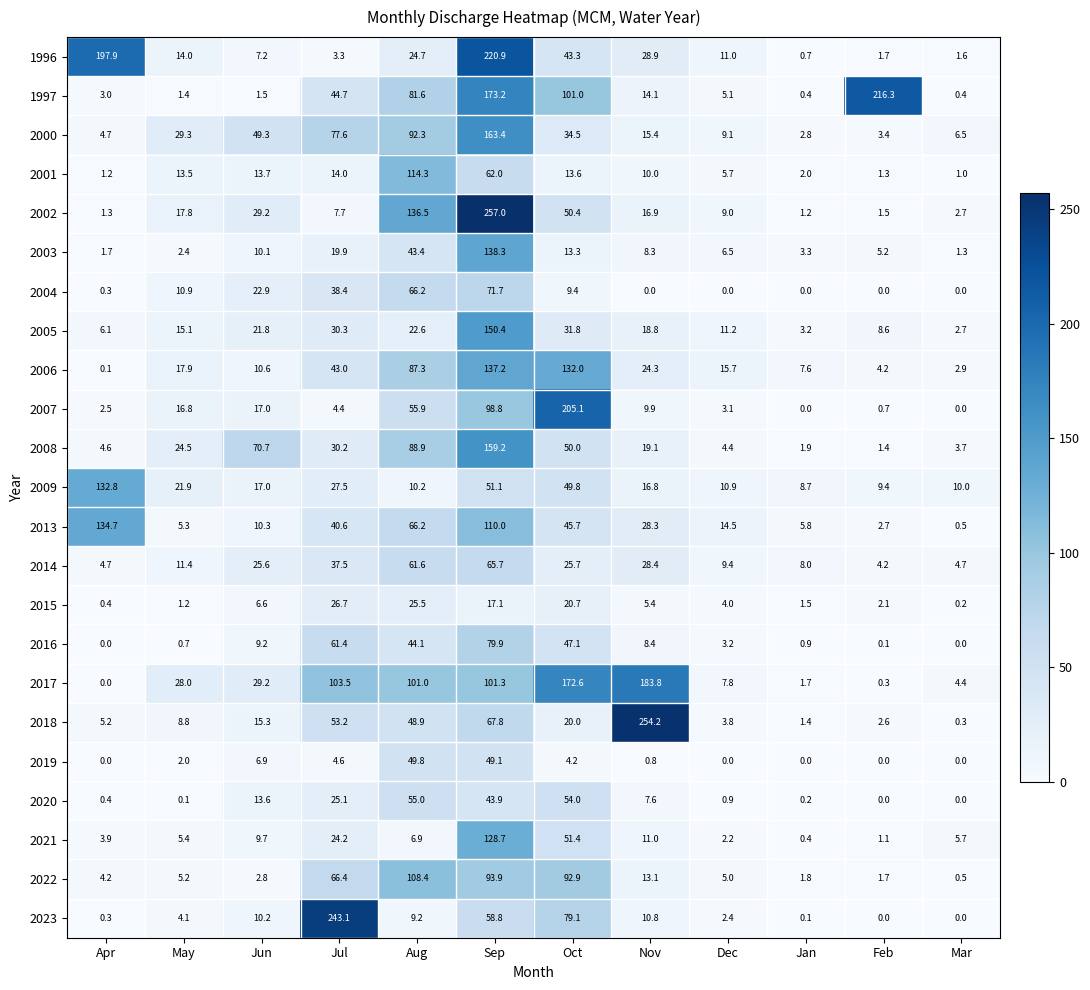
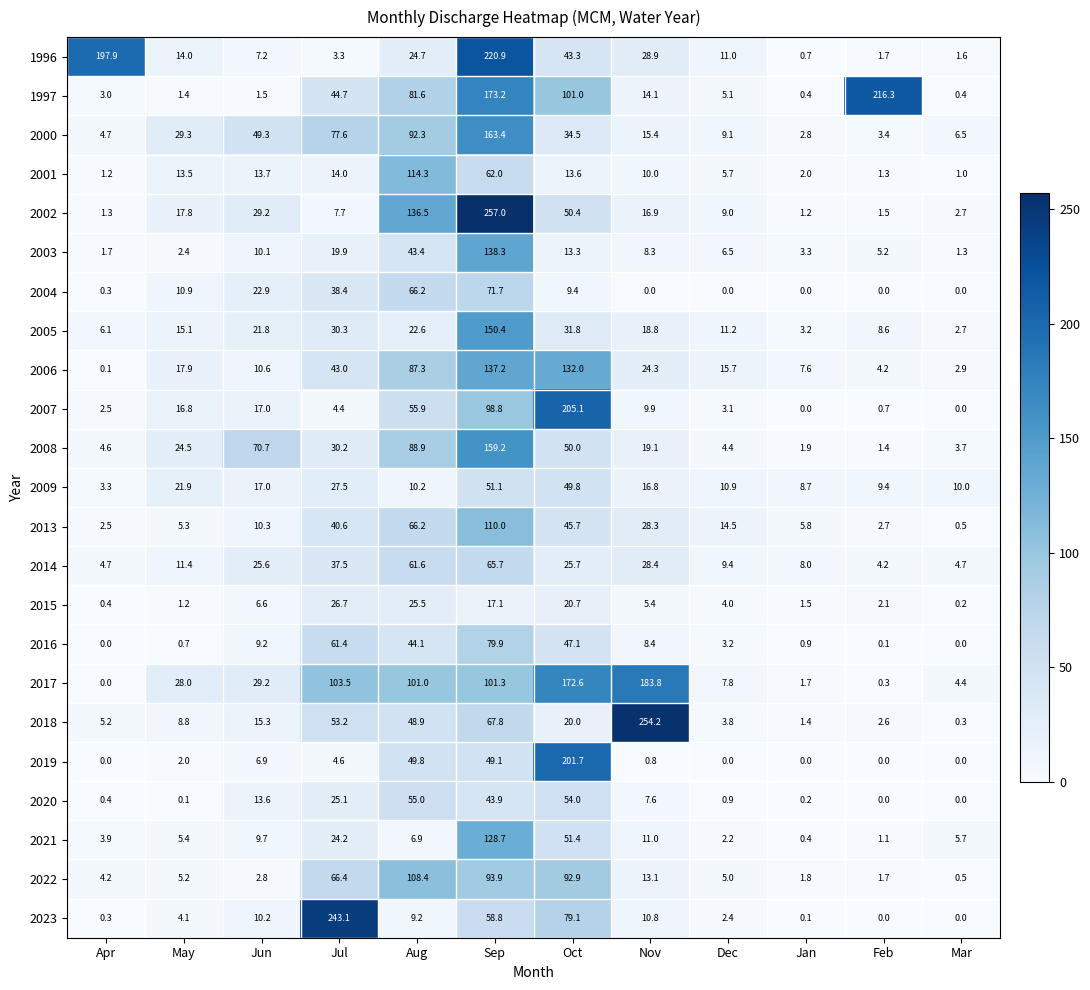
2009, Apr: 132.8 -> 3.3
2013, Apr: 134.7 -> 2.5
2019, Oct: 4.2 -> 201.7
